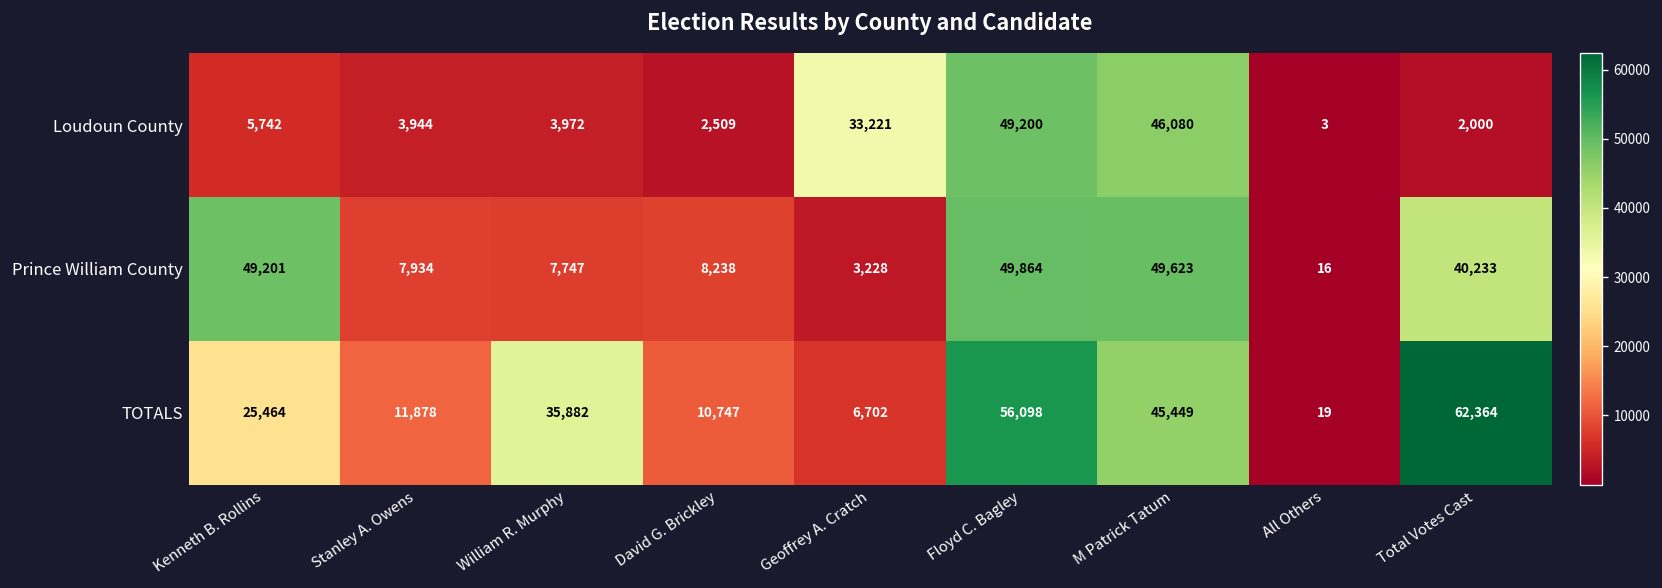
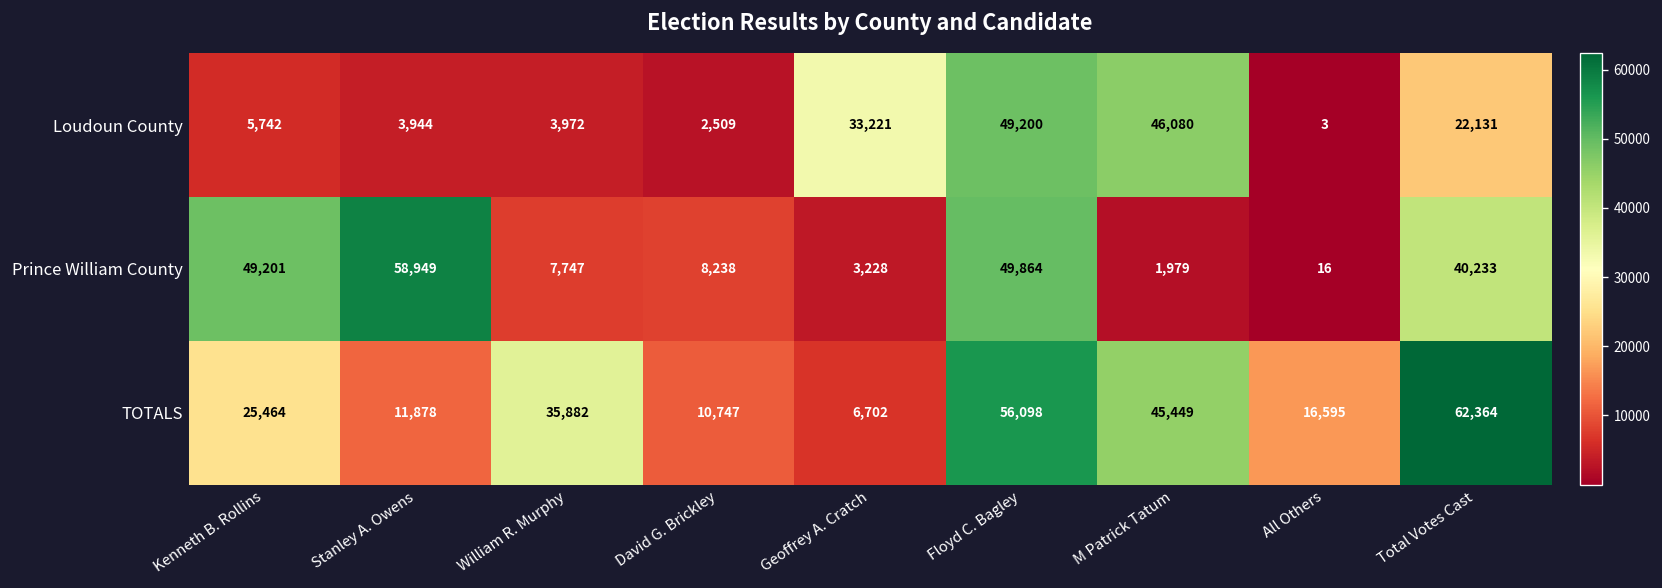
Loudoun County, Total Votes Cast: 2,000 -> 22,131
Prince William County, Stanley A. Owens: 7,934 -> 58,949
Prince William County, M Patrick Tatum: 49,623 -> 1,979
TOTALS, All Others: 19 -> 16,595
